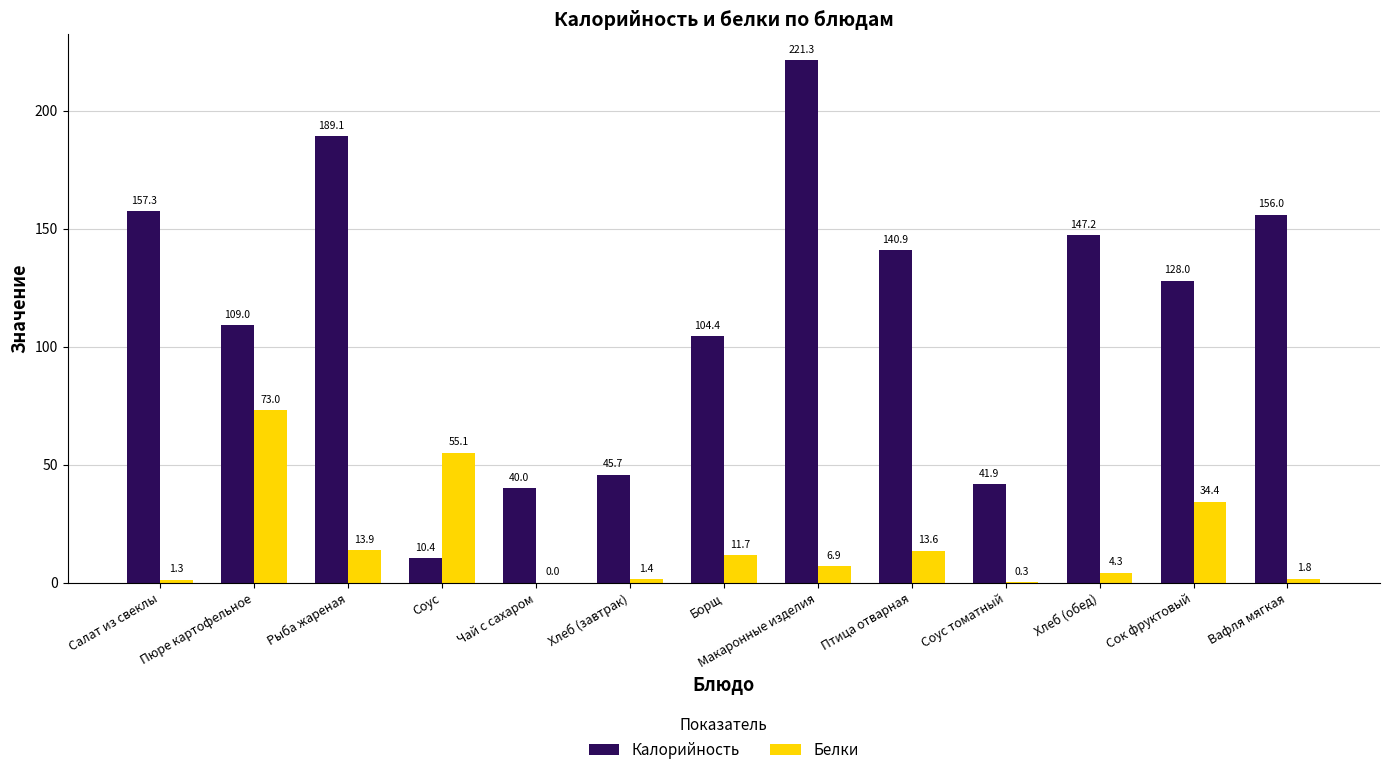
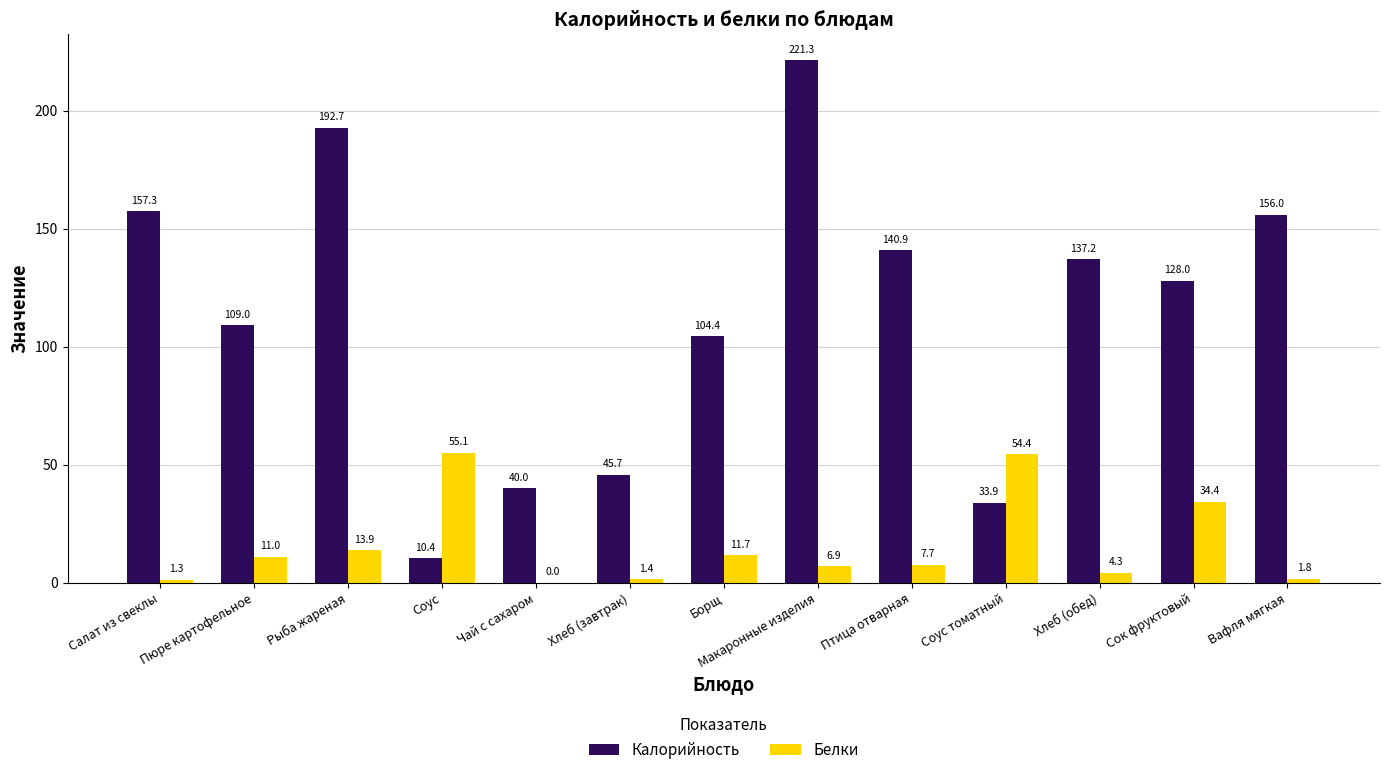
Белки, Пюре картофельное: 73.0 -> 11.0
Калорийность, Рыба жареная: 189.1 -> 192.7
Белки, Птица отварная: 13.6 -> 7.7
Калорийность, Соус томатный: 41.9 -> 33.9
Белки, Соус томатный: 0.3 -> 54.4
Калорийность, Хлеб (обед): 147.2 -> 137.2
